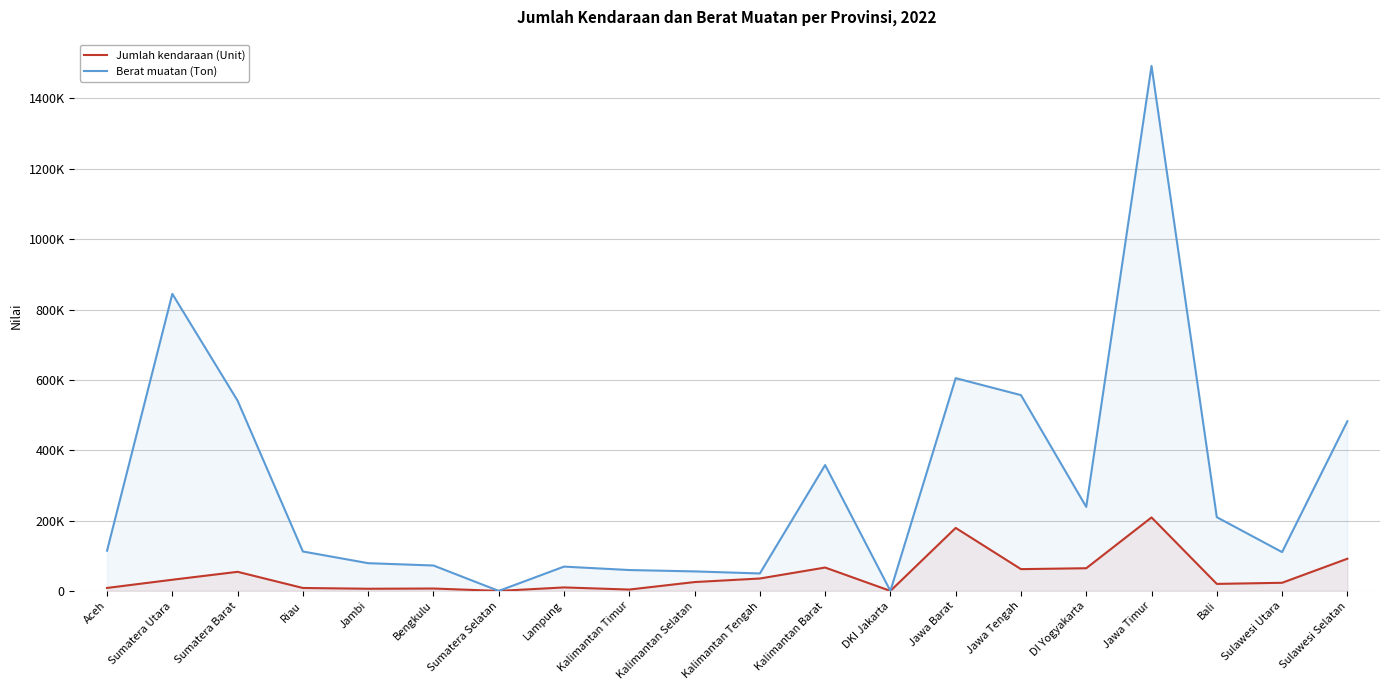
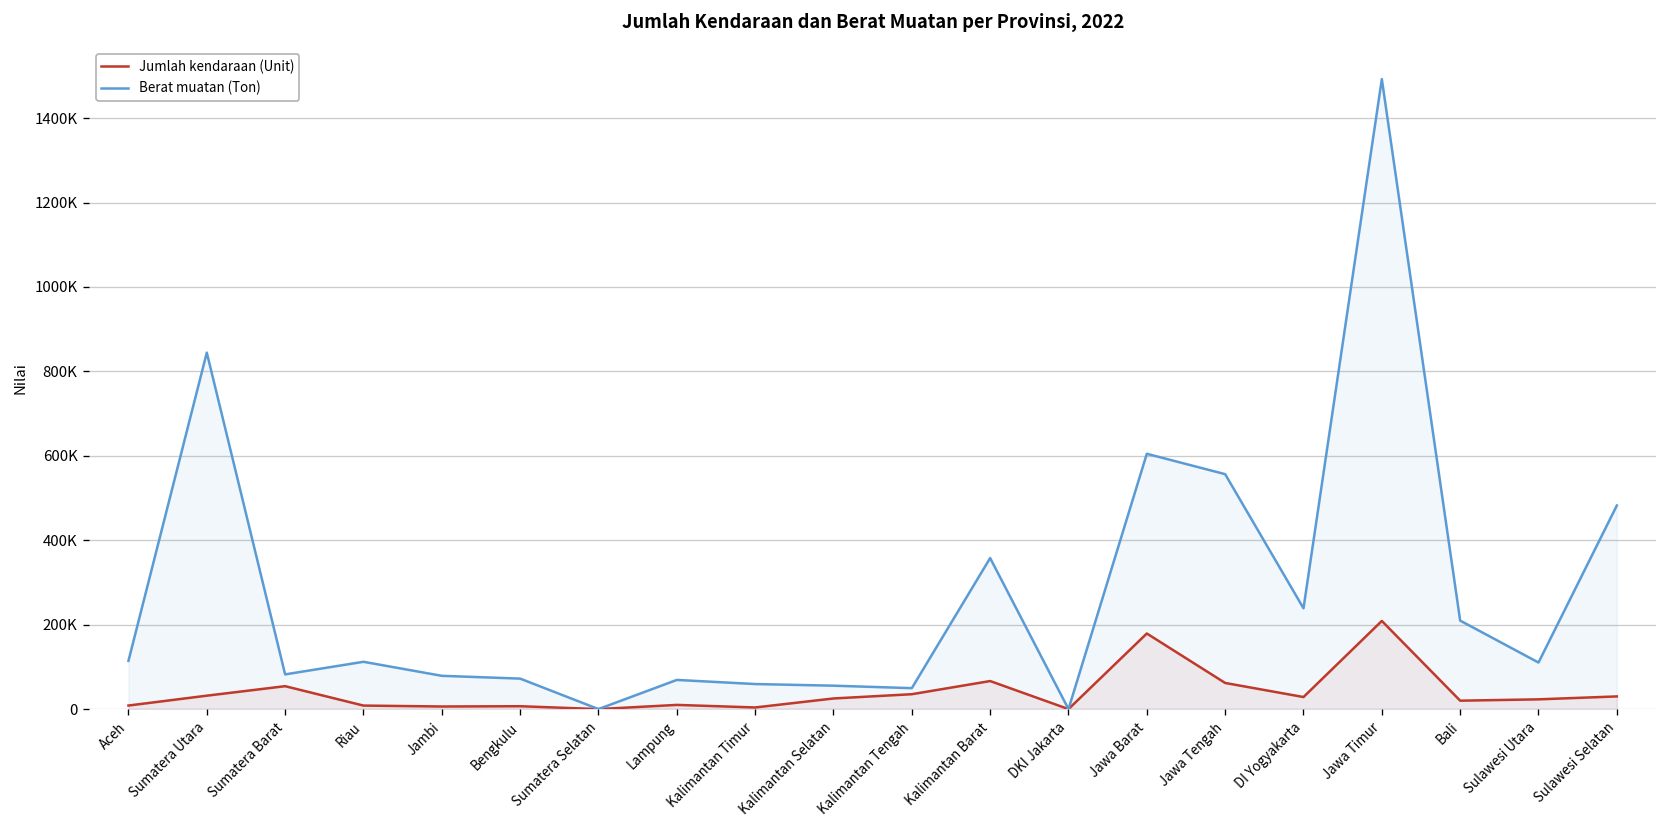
Berat muatan (Ton), Sumatera Barat: 540000 -> 80000
Jumlah kendaraan (Unit), DI Yogyakarta: 60000 -> 30000
Jumlah kendaraan (Unit), Sulawesi Selatan: 90000 -> 30000
